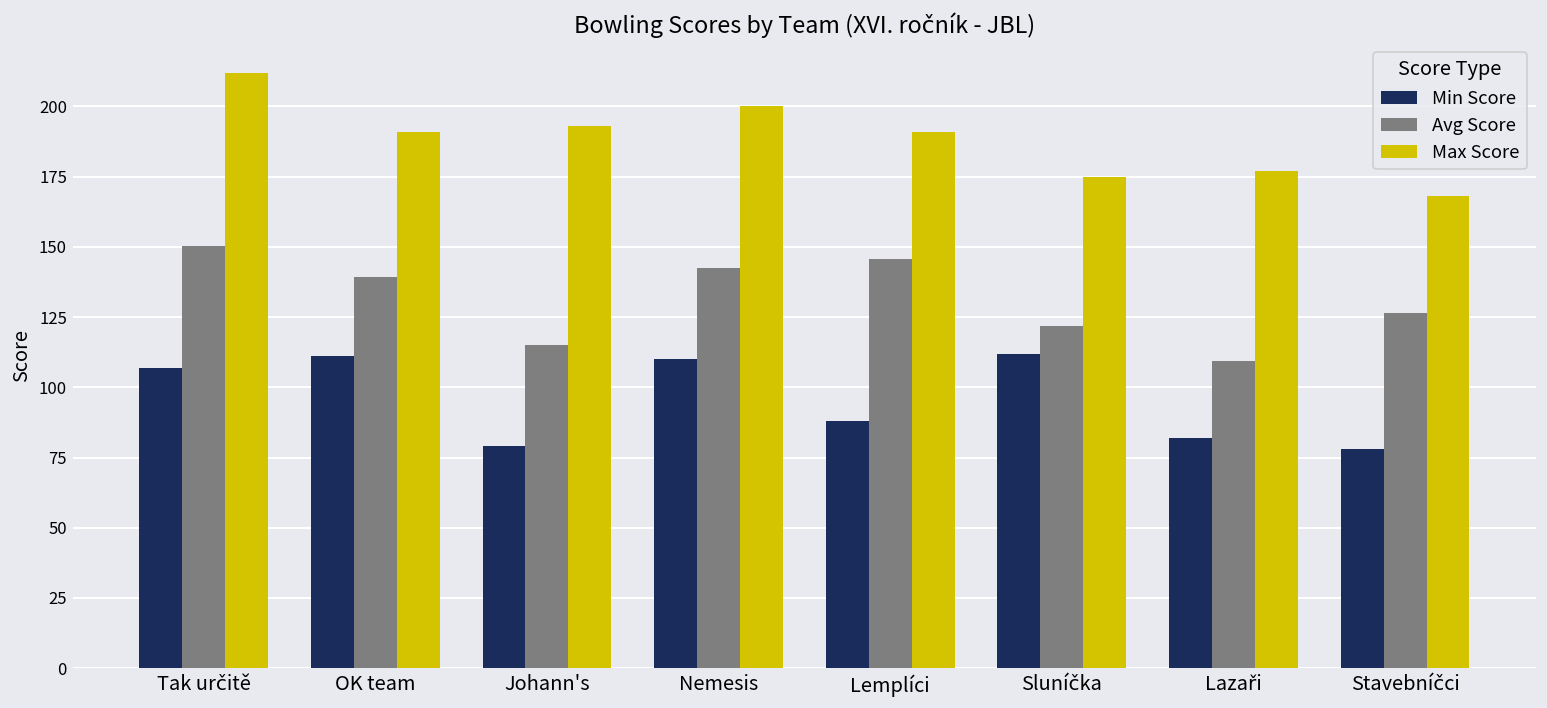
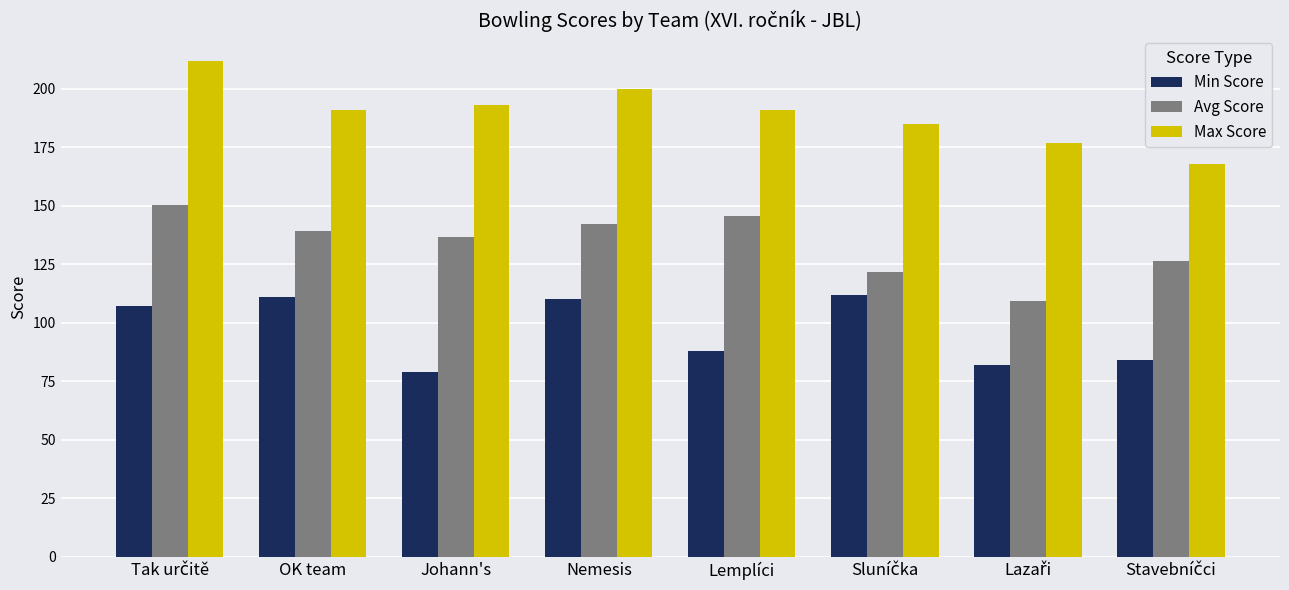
Avg Score, Johann's: 115 -> 137
Max Score, Sluníčka: 175 -> 185
Min Score, Stavebníčci: 78 -> 84
